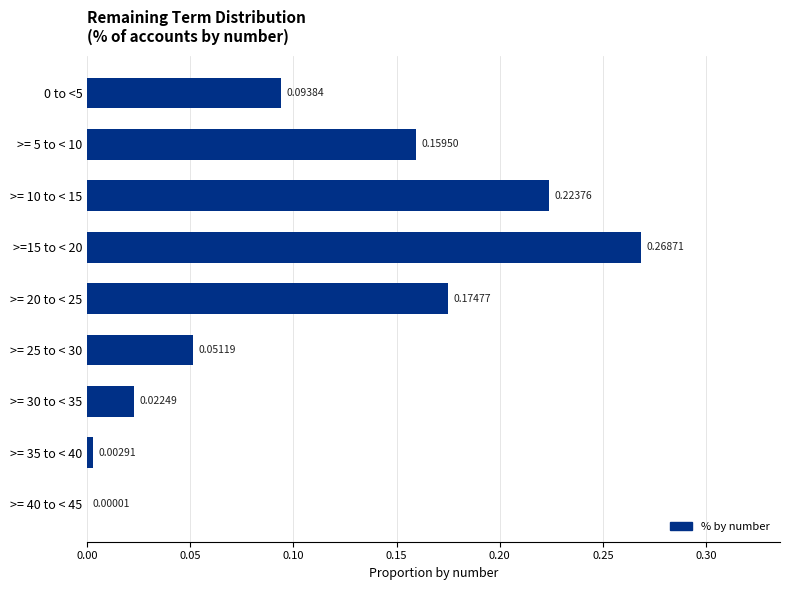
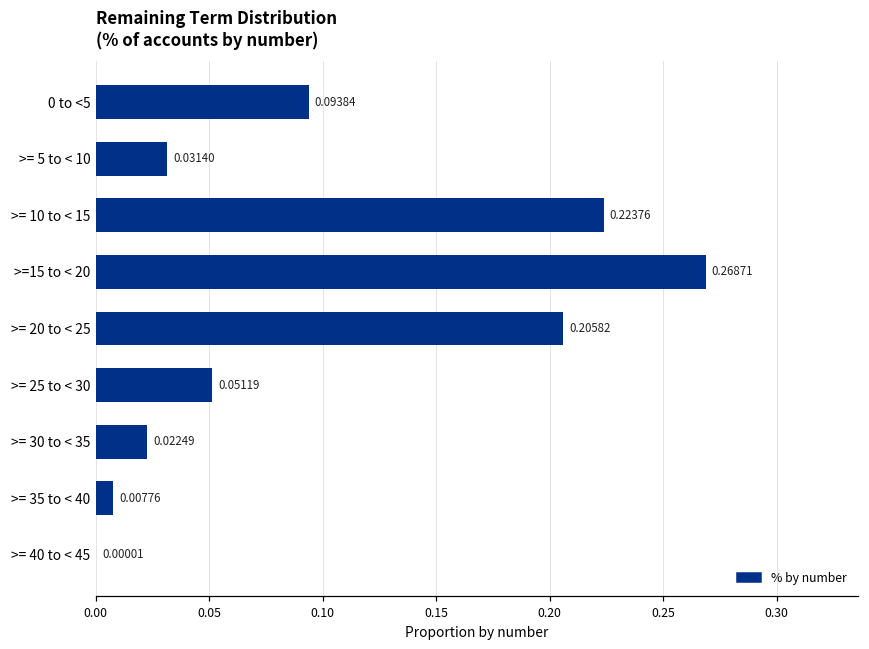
>= 5 to < 10: 0.15950 -> 0.03140
>= 20 to < 25: 0.17477 -> 0.20582
>= 35 to < 40: 0.00291 -> 0.00776
